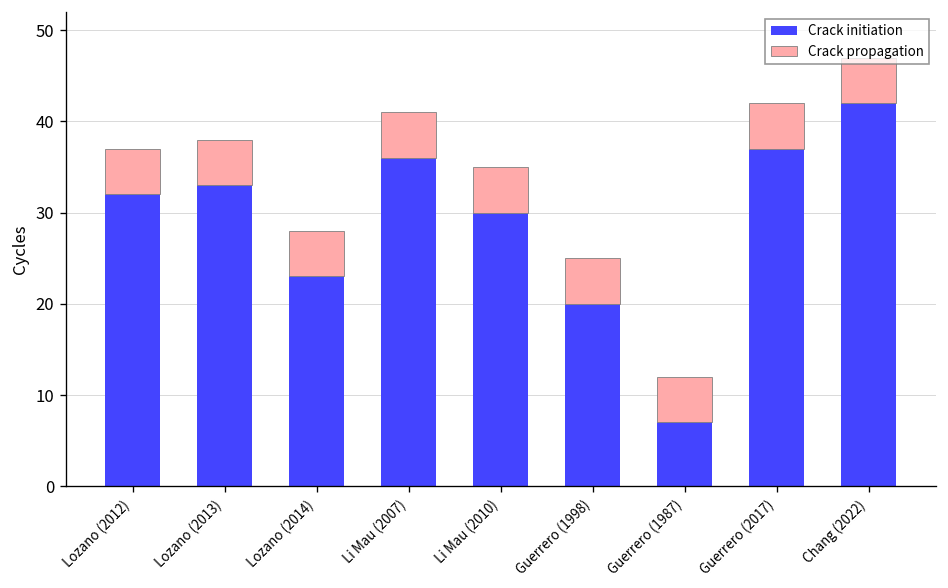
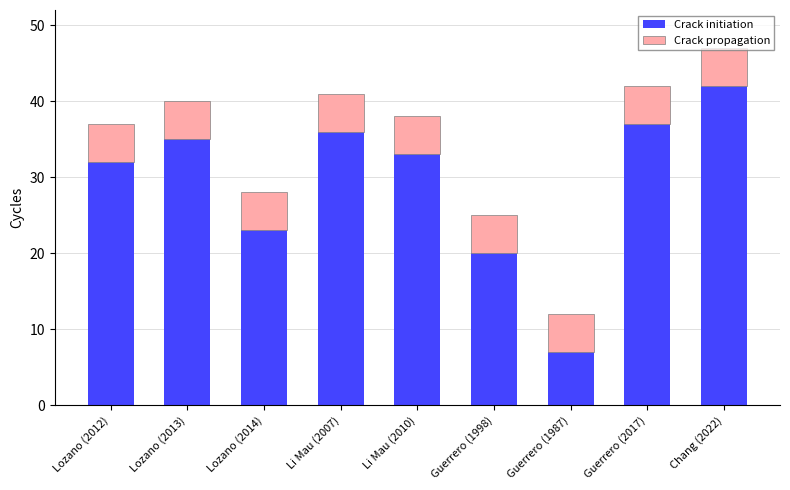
Crack initiation, Lozano (2013): 33 -> 35
Crack initiation, Li Mau (2010): 30 -> 33
